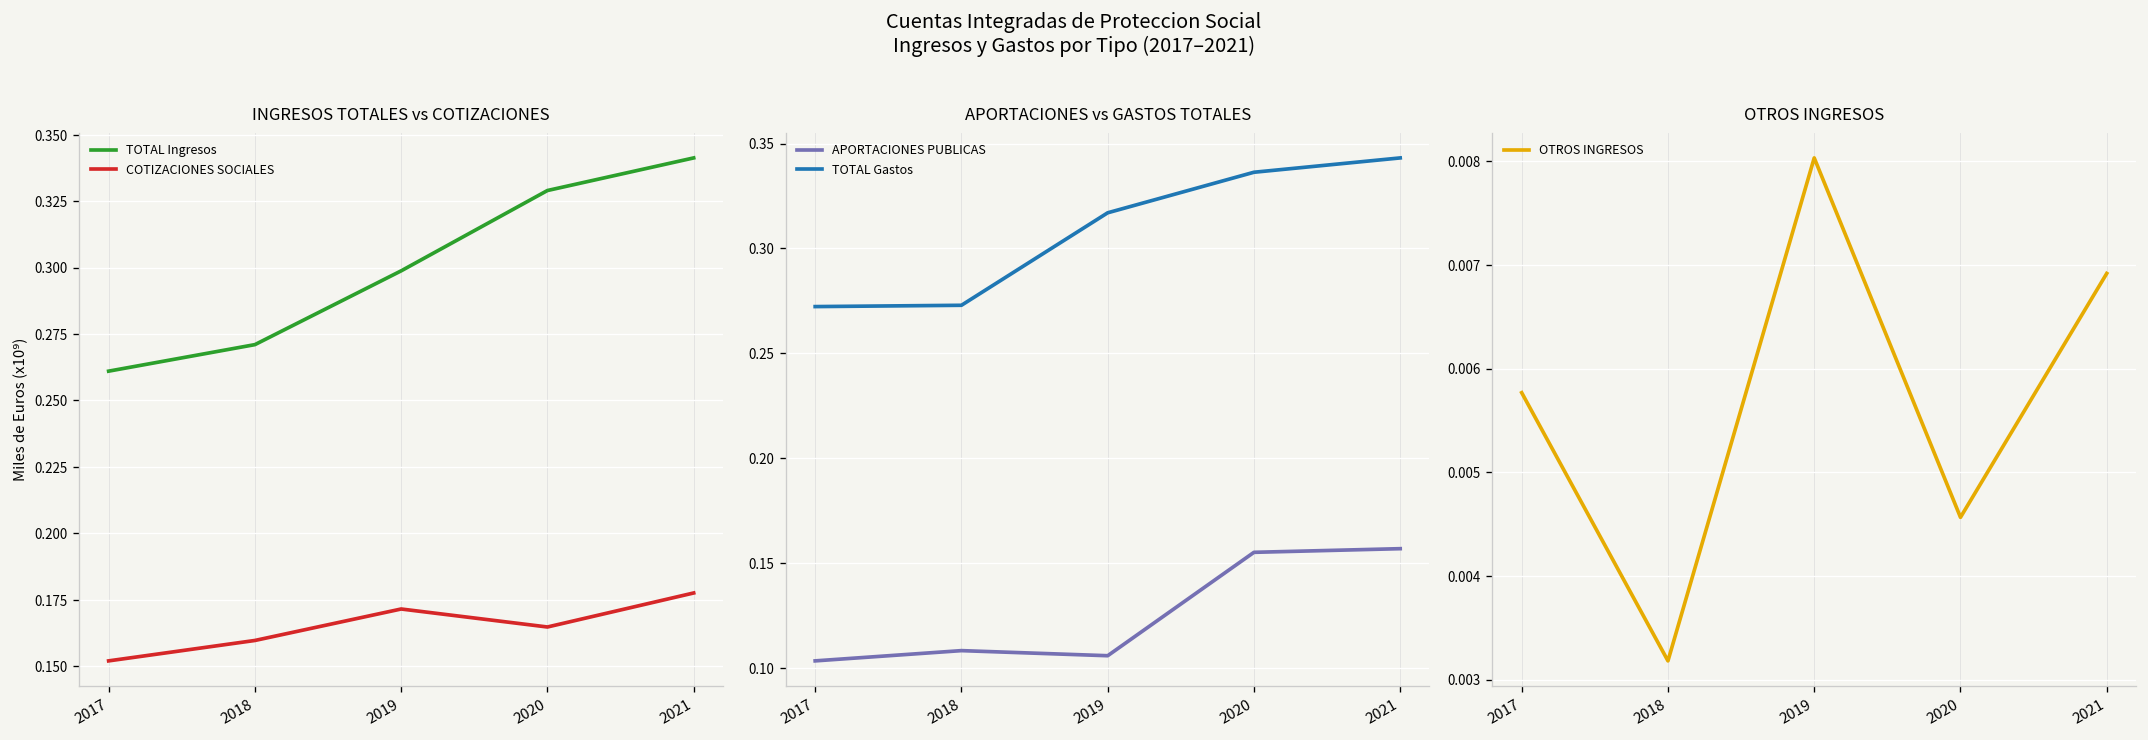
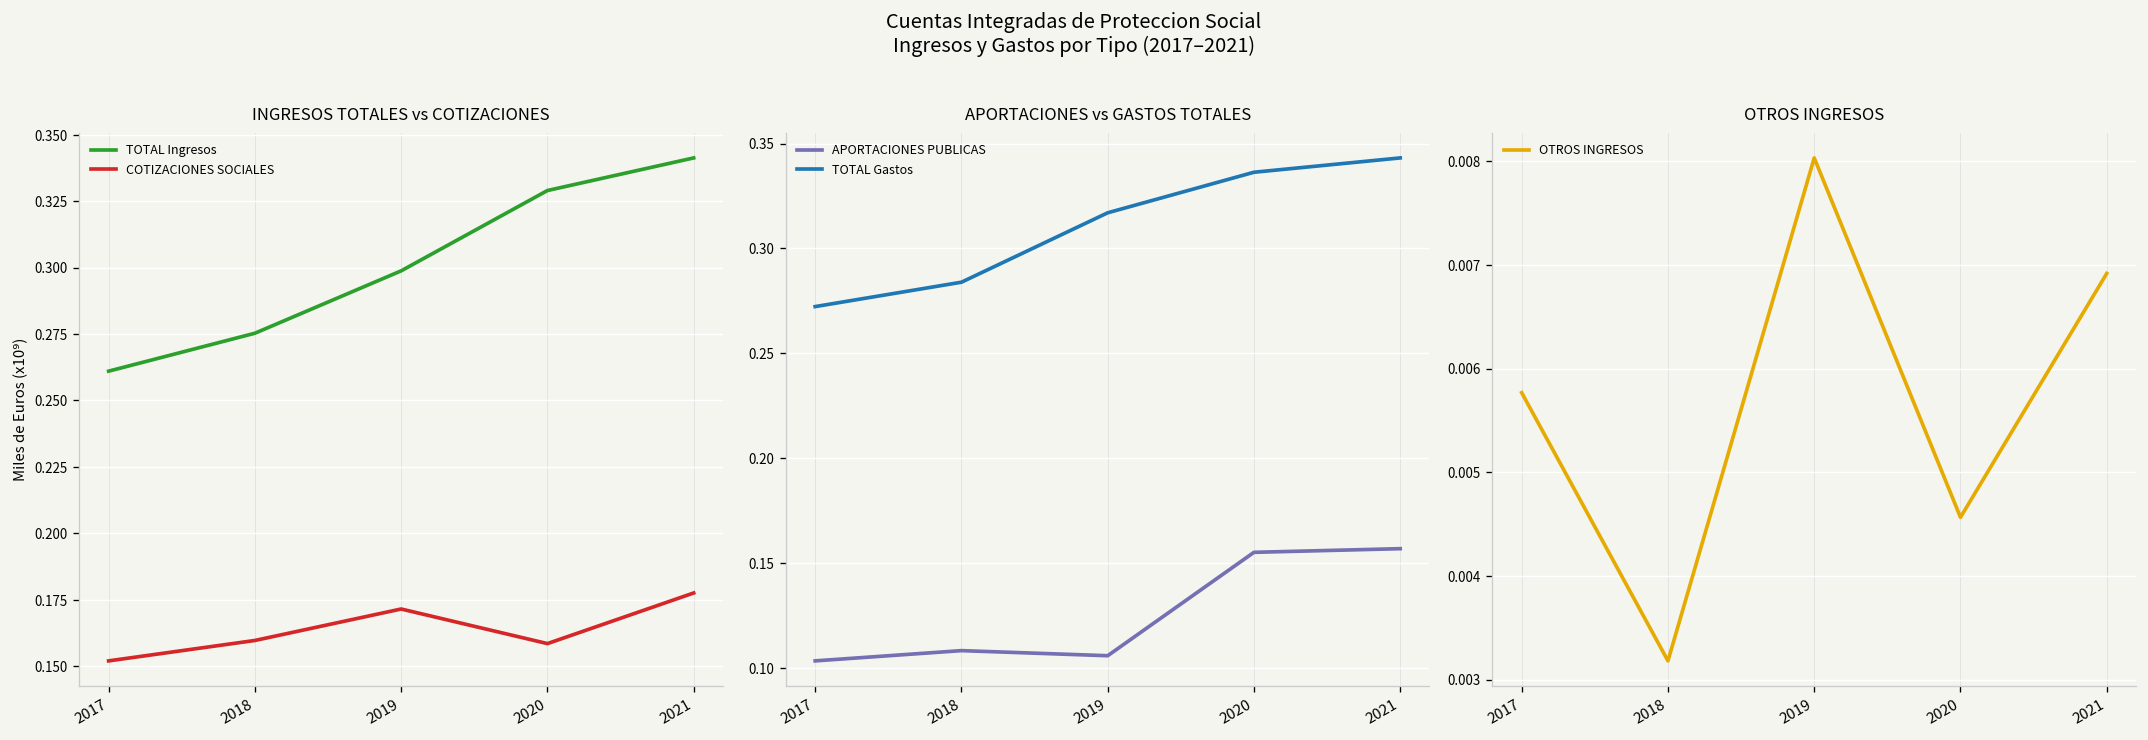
INGRESOS TOTALES vs COTIZACIONES, TOTAL Ingresos, 2018: 0.271 -> 0.275
INGRESOS TOTALES vs COTIZACIONES, COTIZACIONES SOCIALES, 2020: 0.165 -> 0.159
APORTACIONES vs GASTOS TOTALES, TOTAL Gastos, 2018: 0.273 -> 0.284
